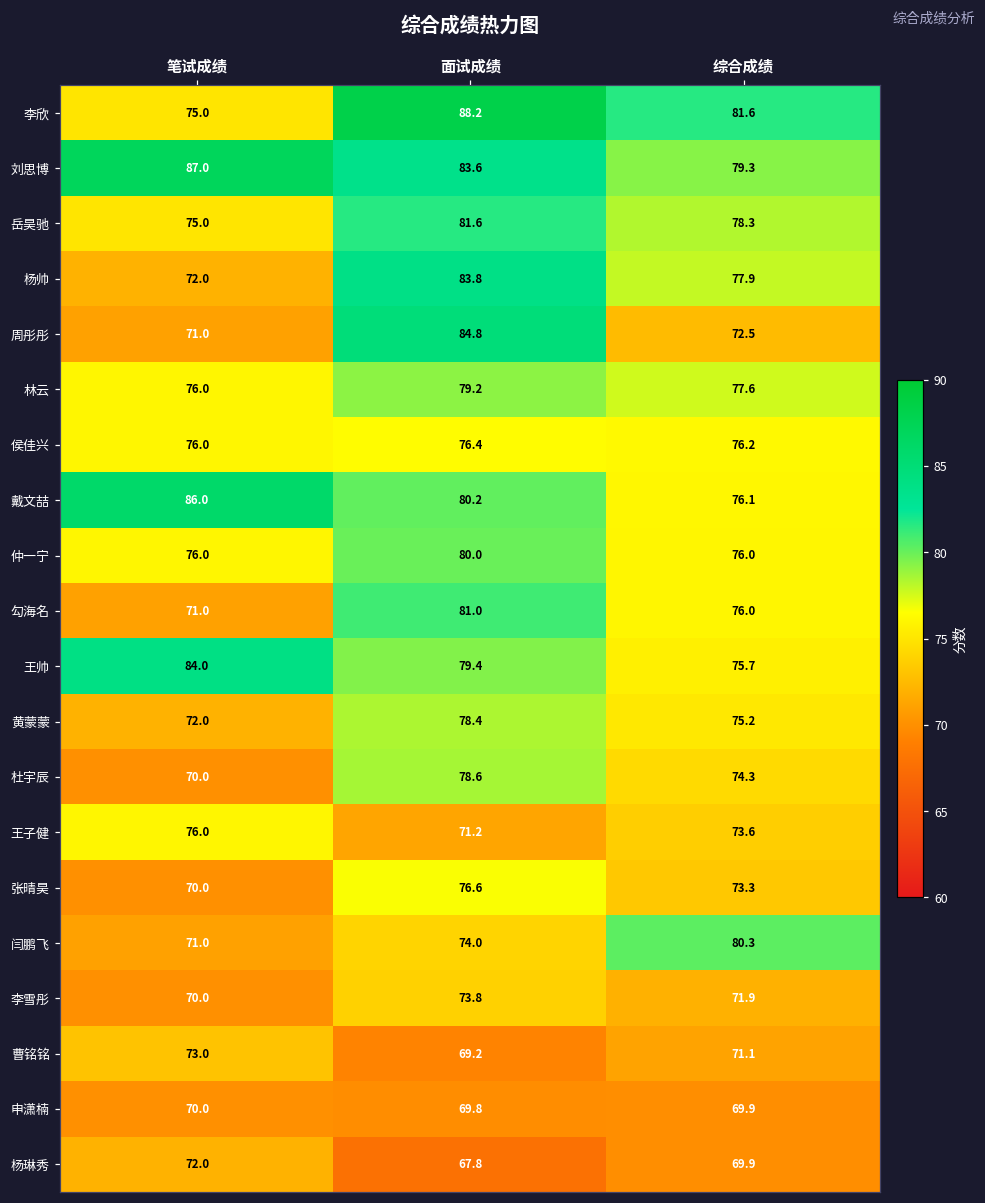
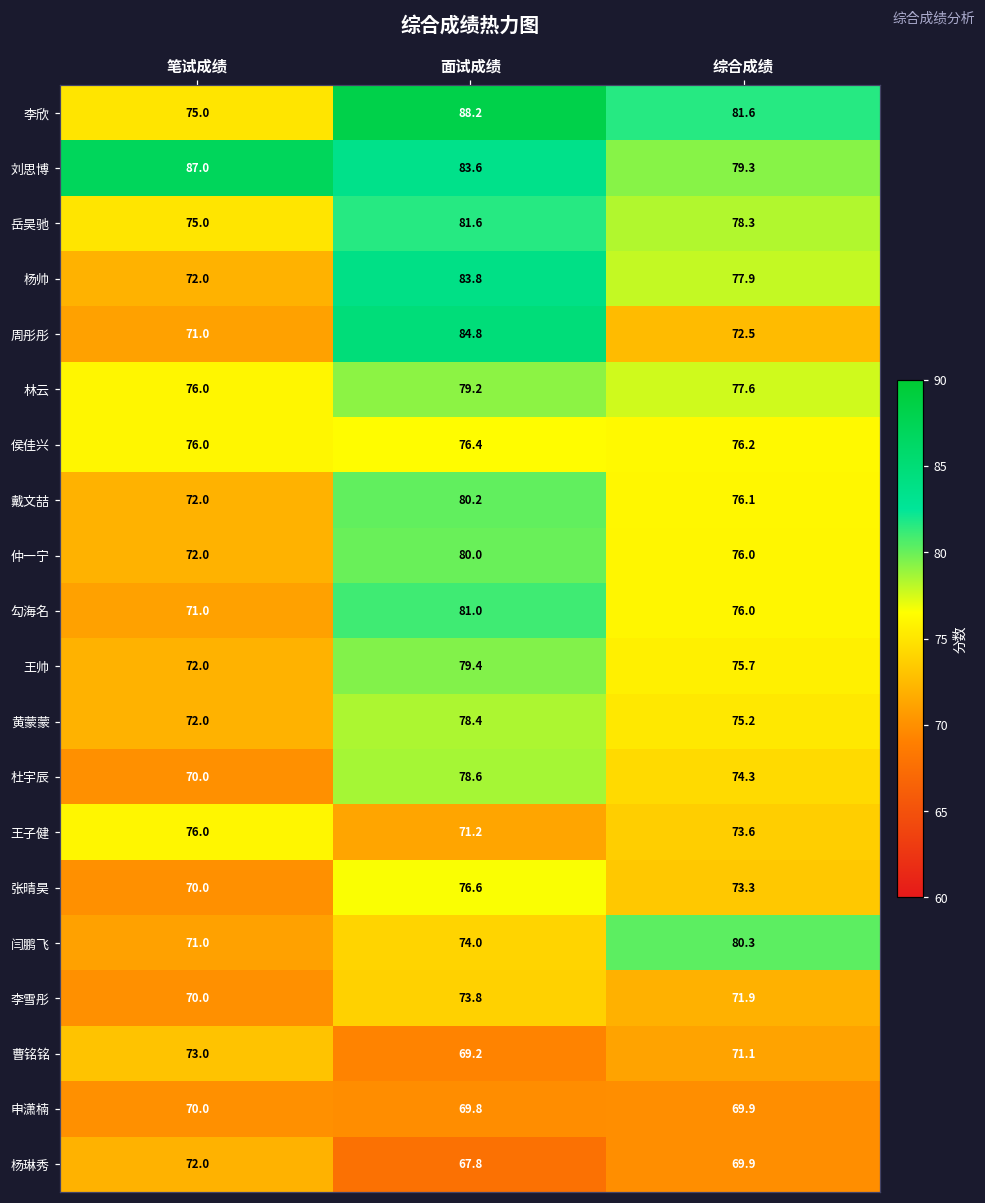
戴文喆, 笔试成绩: 86.0 -> 72.0
仲一宁, 笔试成绩: 76.0 -> 72.0
王帅, 笔试成绩: 84.0 -> 72.0
